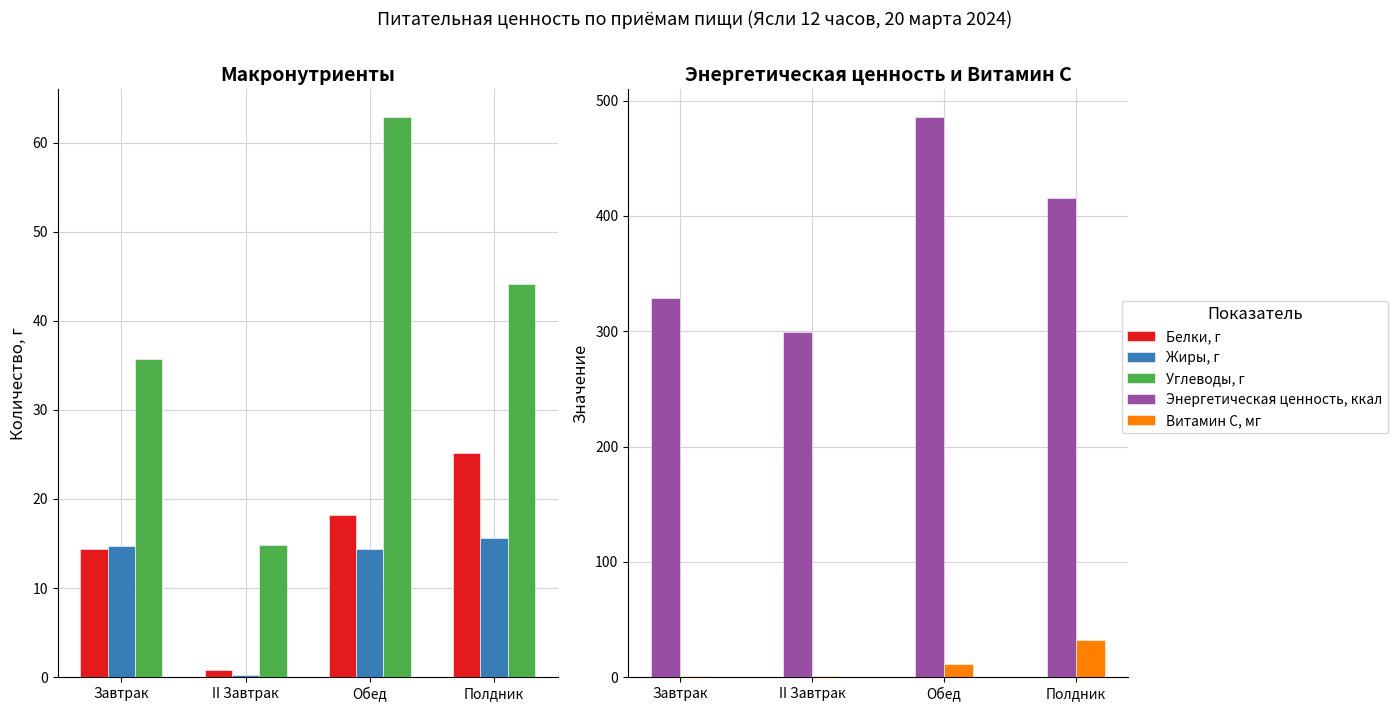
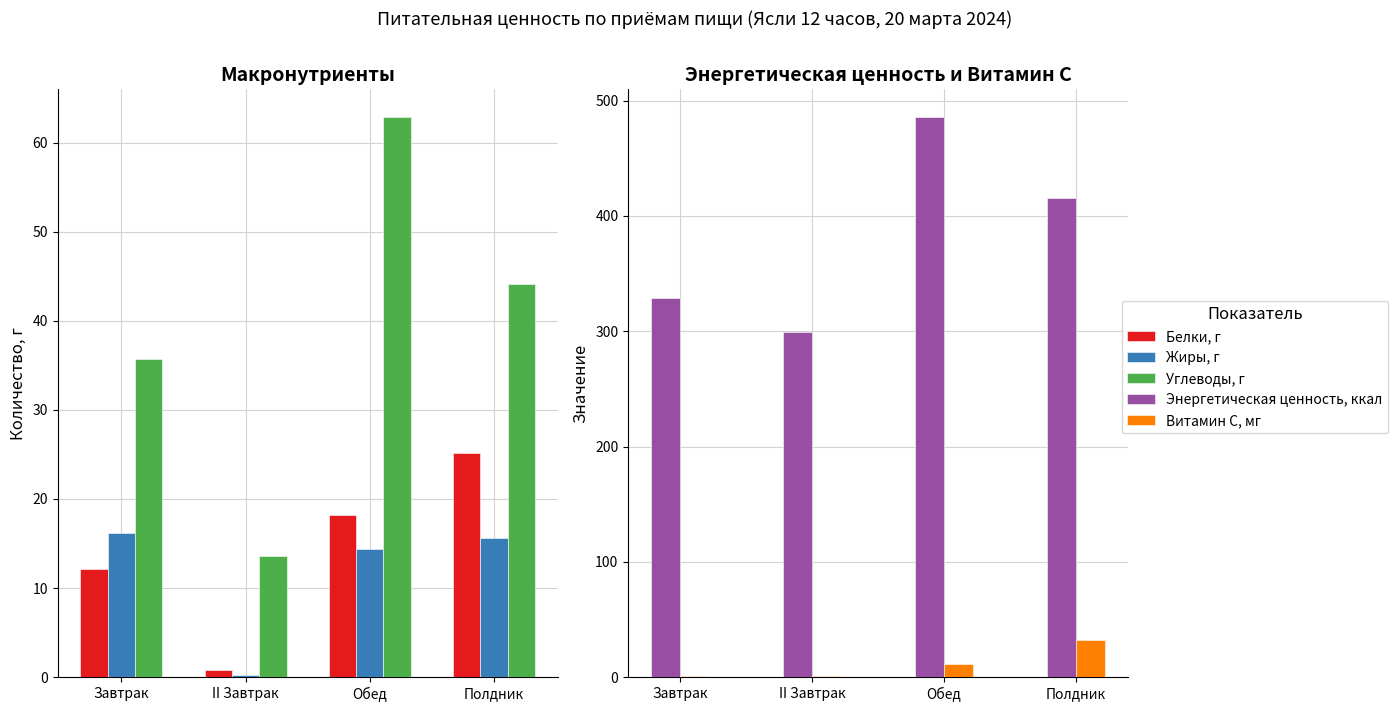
Макронутриенты, Белки, г, Завтрак: 14 -> 12
Макронутриенты, Жиры, г, Завтрак: 15 -> 16
Макронутриенты, Углеводы, г, II Завтрак: 15 -> 14
